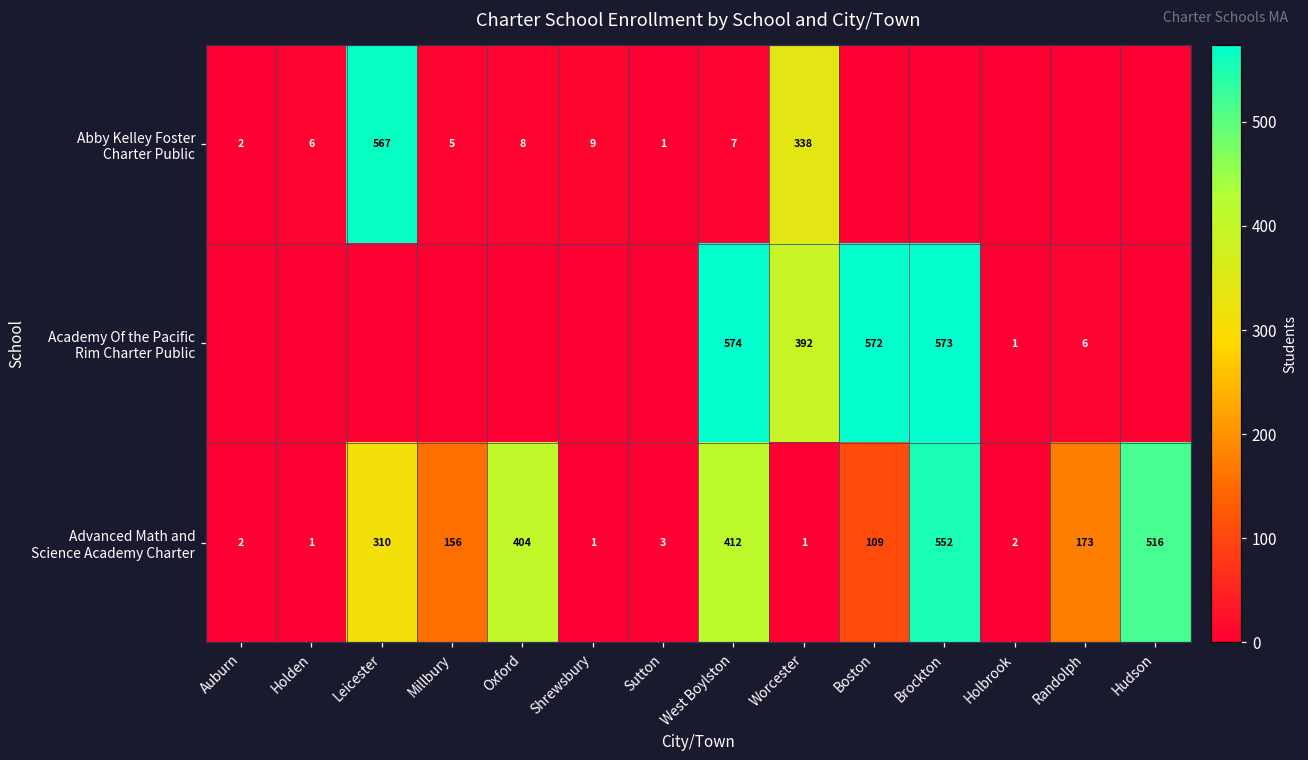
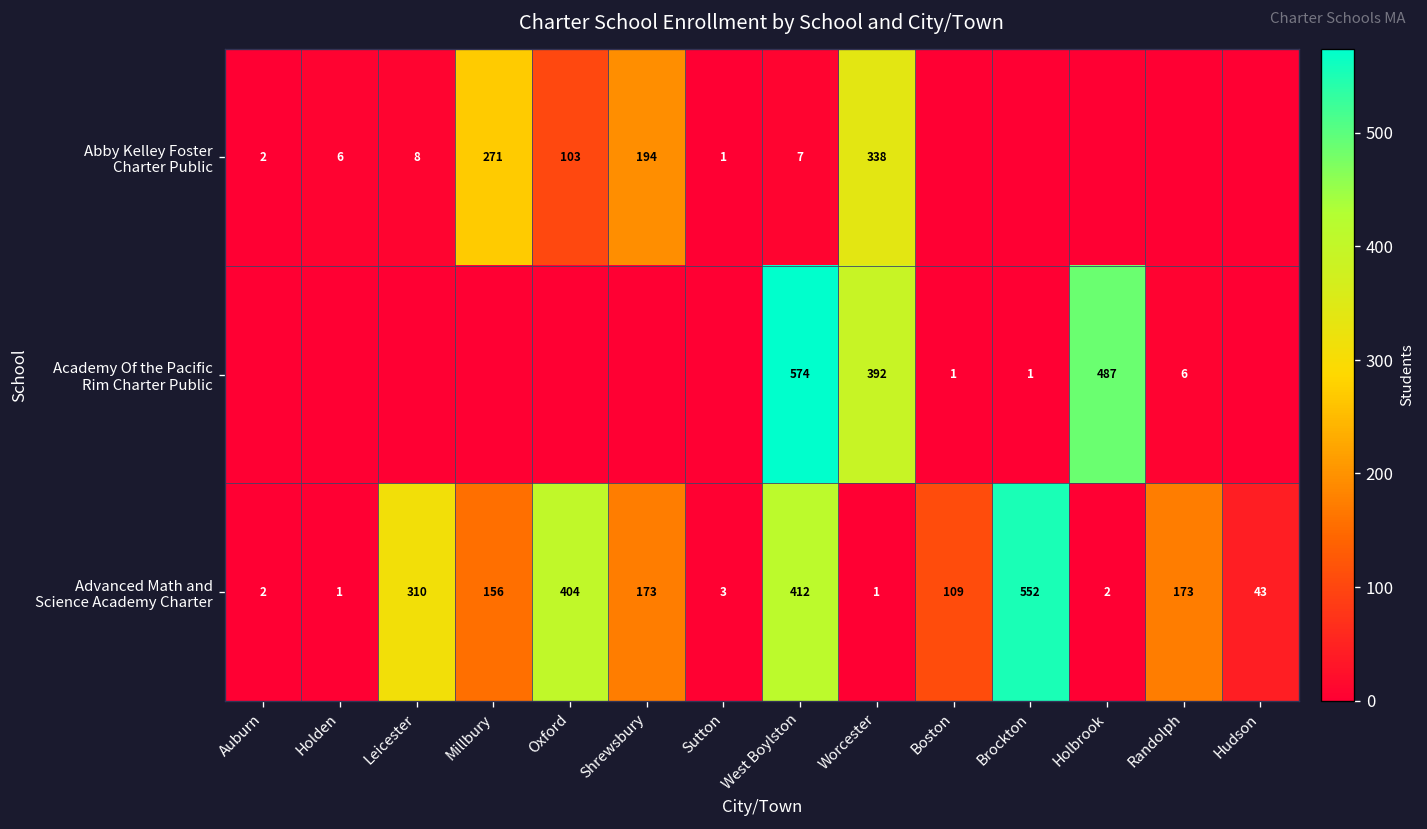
Abby Kelley Foster Charter Public, Leicester: 567 -> 8
Abby Kelley Foster Charter Public, Millbury: 5 -> 271
Abby Kelley Foster Charter Public, Oxford: 8 -> 103
Abby Kelley Foster Charter Public, Shrewsbury: 9 -> 194
Academy Of the Pacific Rim Charter Public, Boston: 572 -> 1
Academy Of the Pacific Rim Charter Public, Brockton: 573 -> 1
Academy Of the Pacific Rim Charter Public, Holbrook: 1 -> 487
Advanced Math and Science Academy Charter, Shrewsbury: 1 -> 173
Advanced Math and Science Academy Charter, Hudson: 516 -> 43
